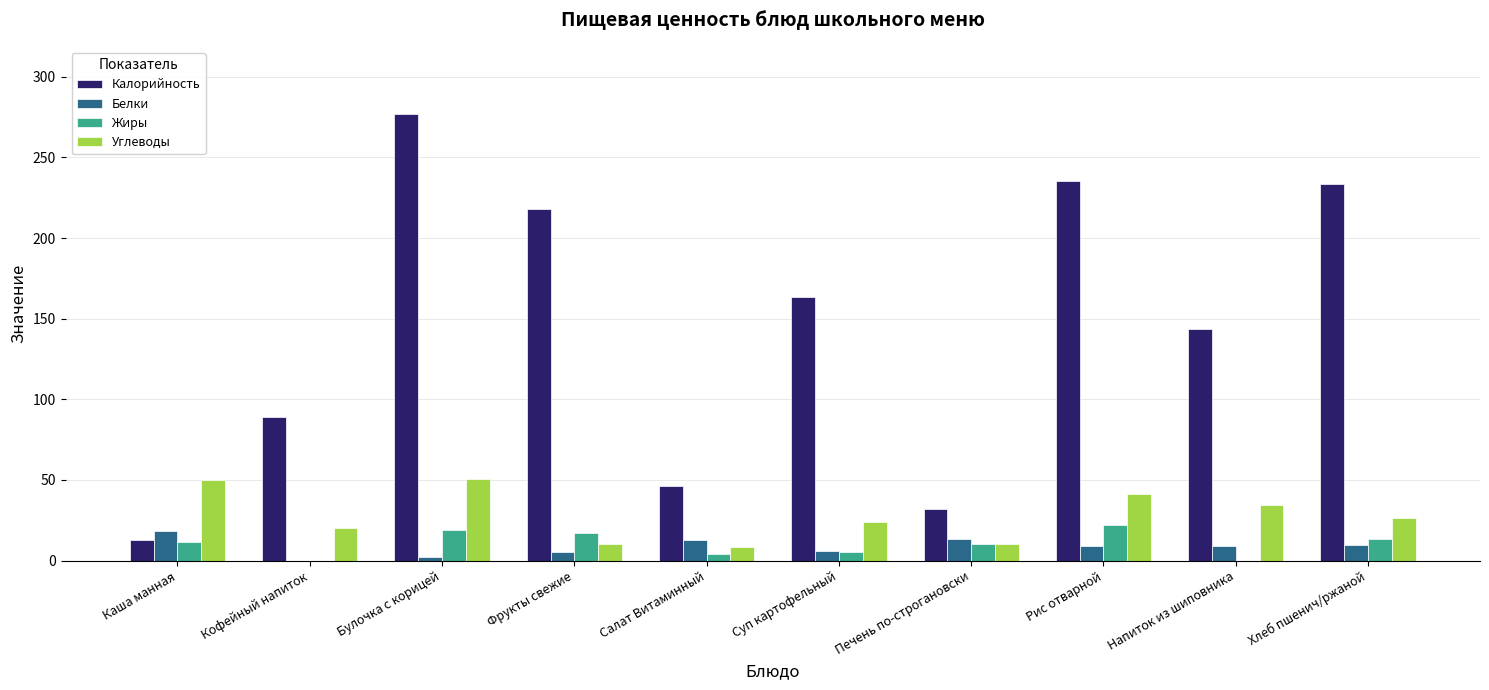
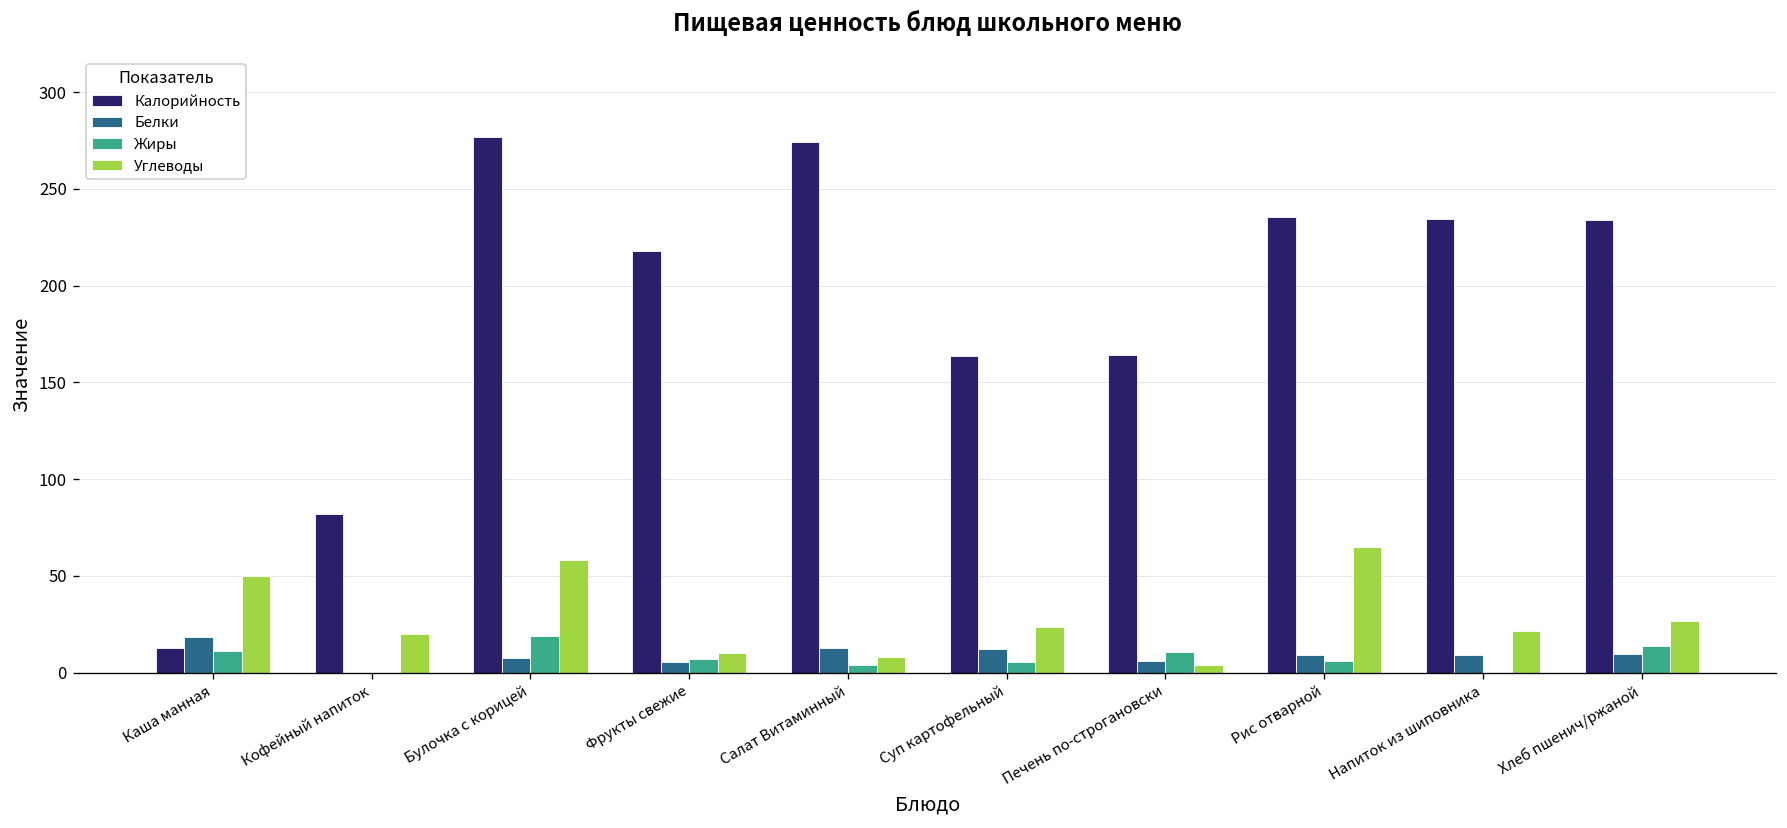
Калорийность, Кофейный напиток: 89 -> 82
Белки, Булочка с корицей: 3 -> 8
Углеводы, Булочка с корицей: 50 -> 58
Жиры, Фрукты свежие: 17 -> 7
Калорийность, Салат Витаминный: 46 -> 274
Белки, Суп картофельный: 6 -> 12
Калорийность, Печень по-строгановски: 32 -> 164
Белки, Печень по-строгановски: 14 -> 6
Углеводы, Печень по-строгановски: 11 -> 4
Жиры, Рис отварной: 22 -> 6
Углеводы, Рис отварной: 41 -> 65
Калорийность, Напиток из шиповника: 144 -> 235
Углеводы, Напиток из шиповника: 34 -> 22
